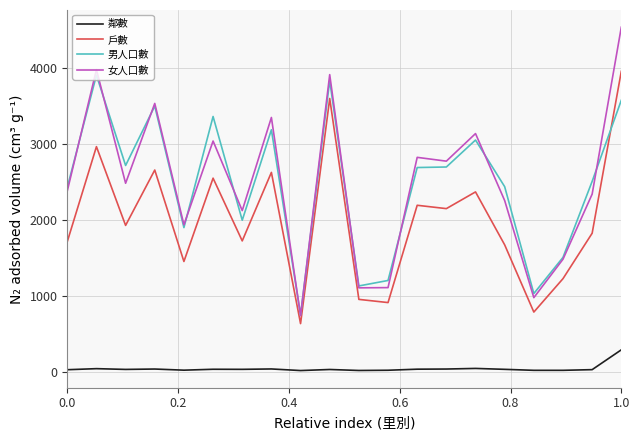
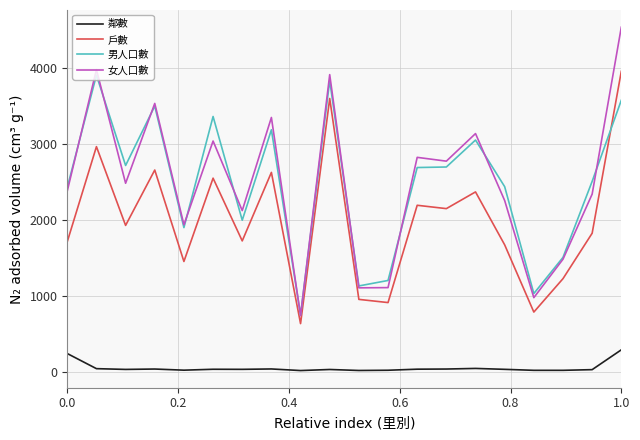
鄰數, 0.0: 0 -> 200
